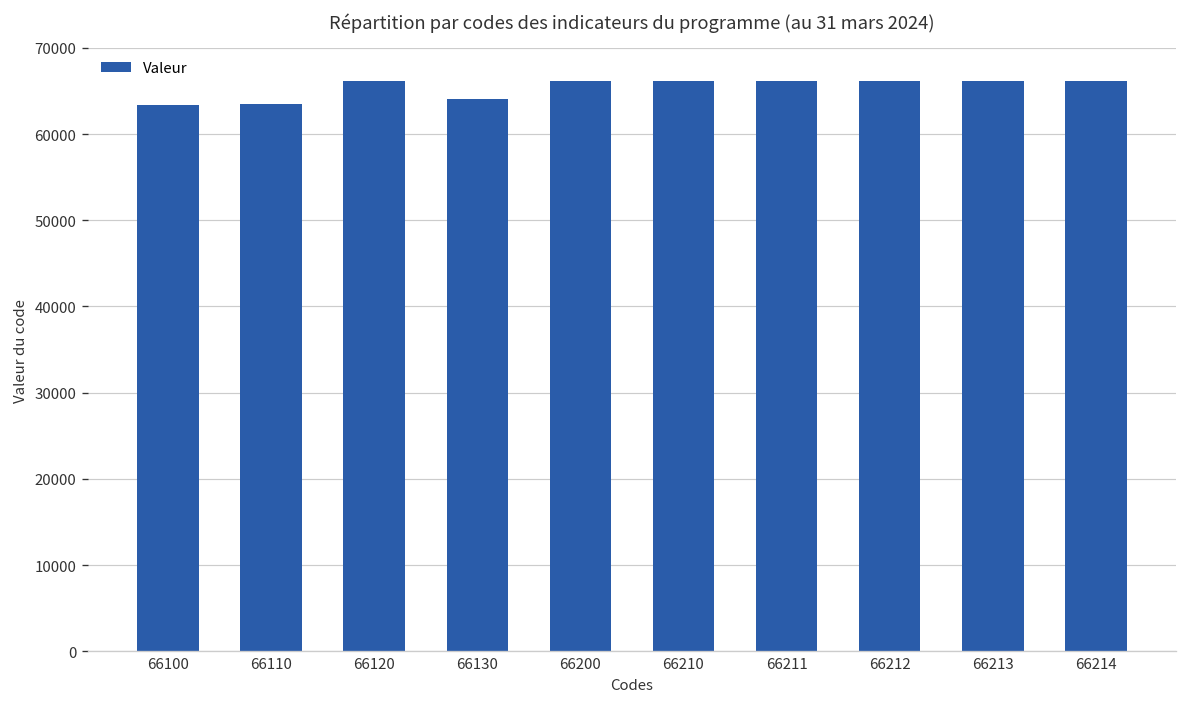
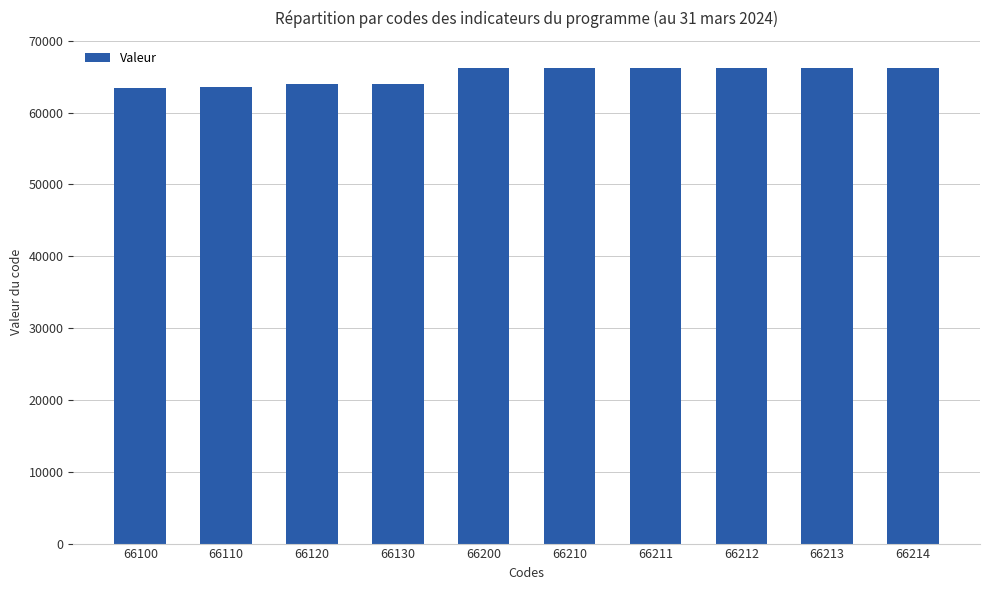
66120: 66000 -> 64000
